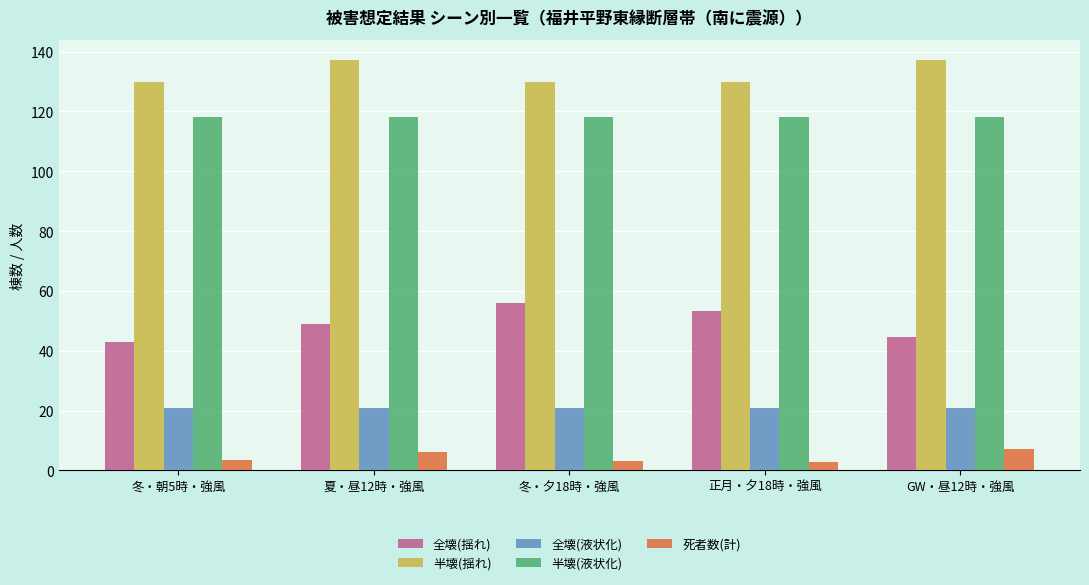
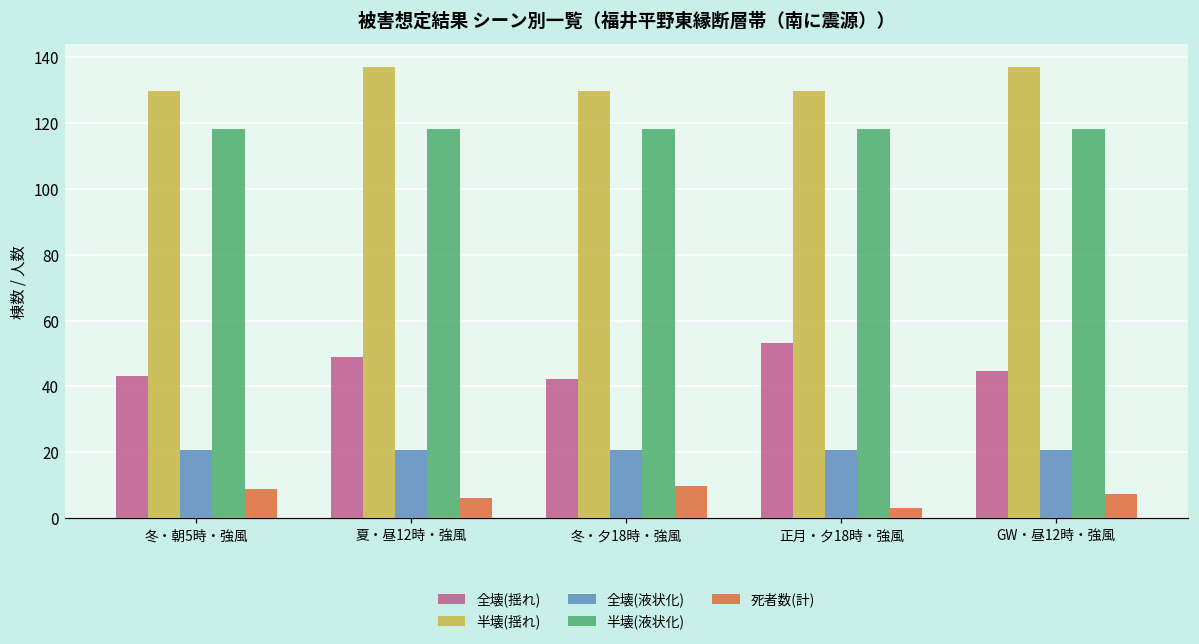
死者数(計), 冬・朝5時・強風: 4 -> 9
全壊(揺れ), 冬・夕18時・強風: 56 -> 42
死者数(計), 冬・夕18時・強風: 3 -> 10
